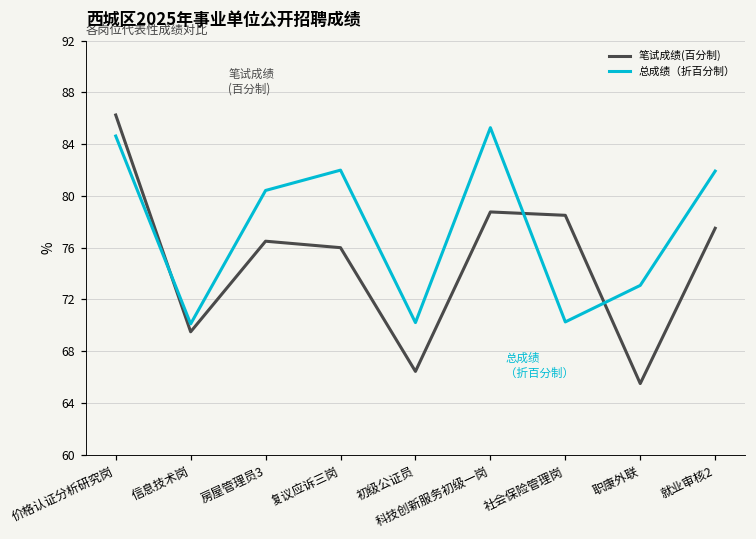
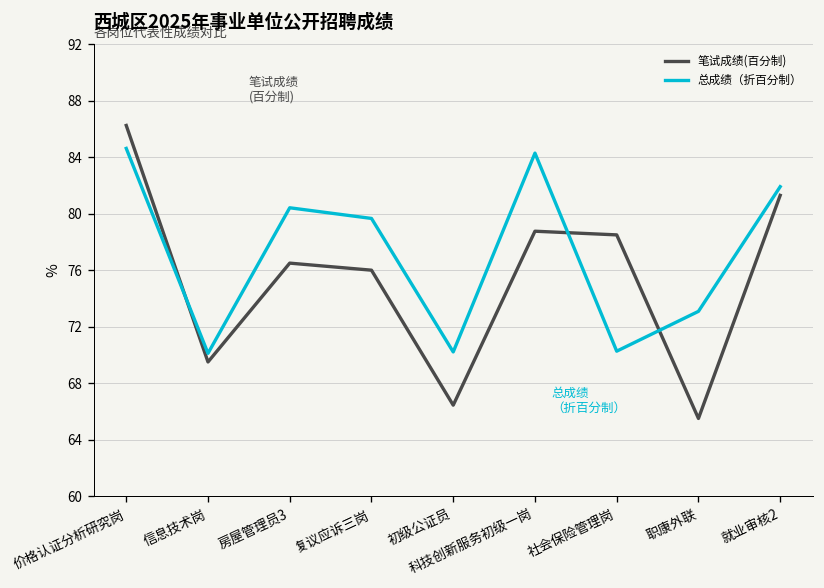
总成绩（折百分制）, 复议应诉三岗: 82.0 -> 79.7
总成绩（折百分制）, 科技创新服务初级一岗: 85.3 -> 84.3
笔试成绩(百分制), 就业审核2: 77.5 -> 81.3
